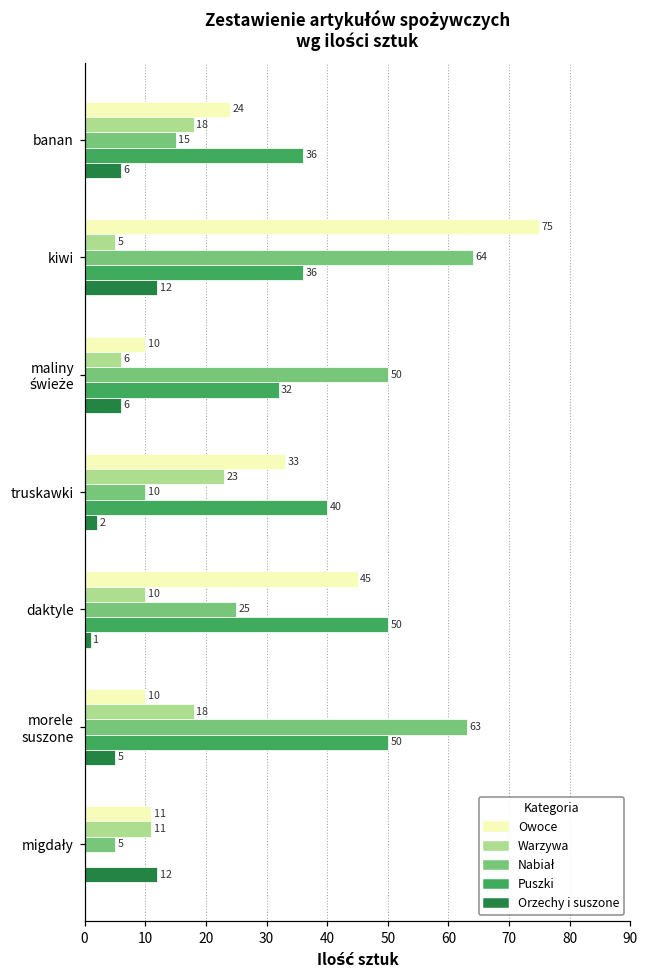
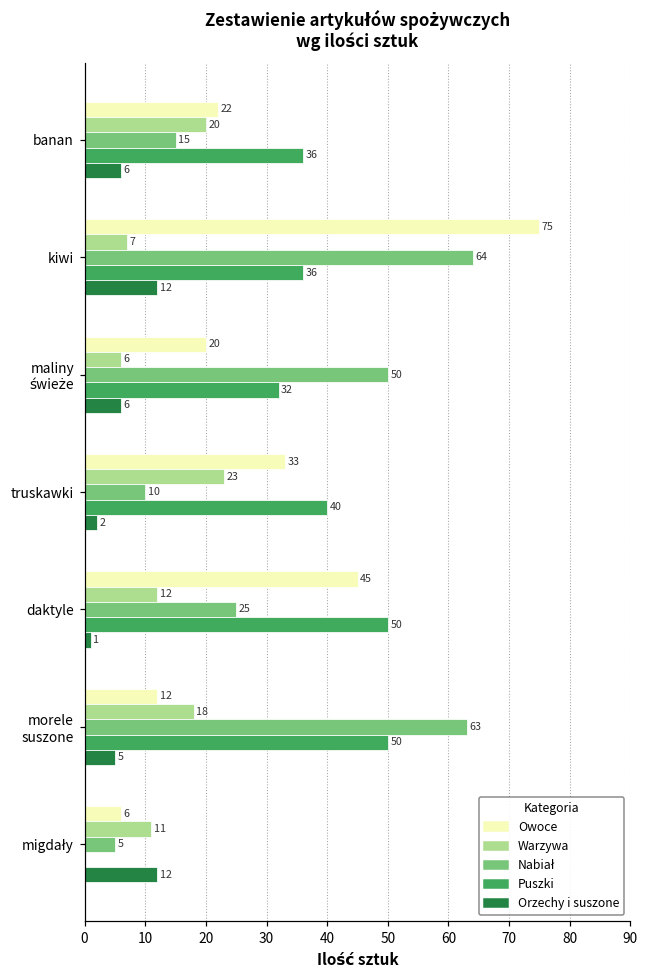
Owoce, banan: 24 -> 22
Warzywa, banan: 18 -> 20
Warzywa, kiwi: 5 -> 7
Owoce, maliny świeże: 10 -> 20
Warzywa, daktyle: 10 -> 12
Owoce, morele suszone: 10 -> 12
Owoce, migdały: 11 -> 6
